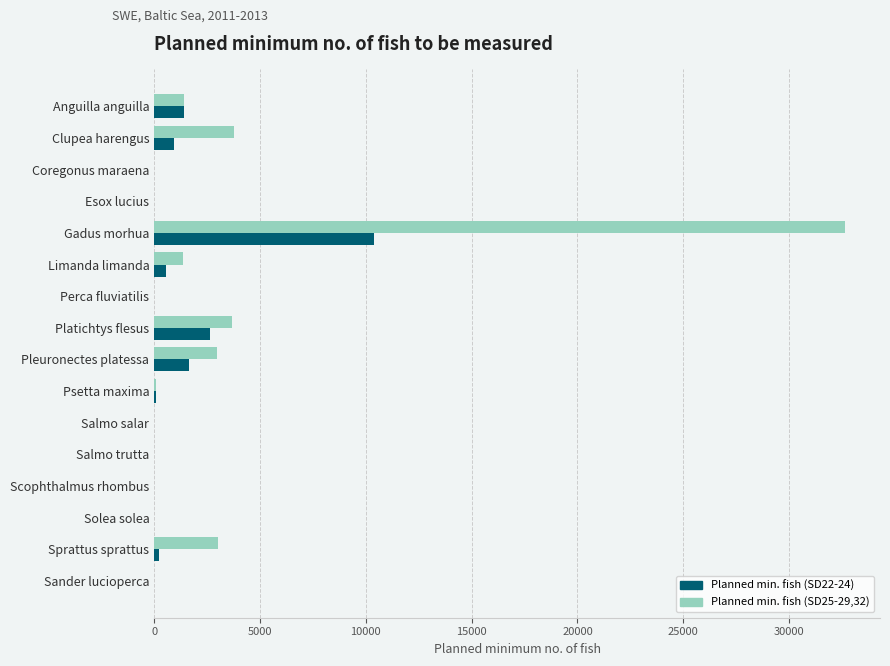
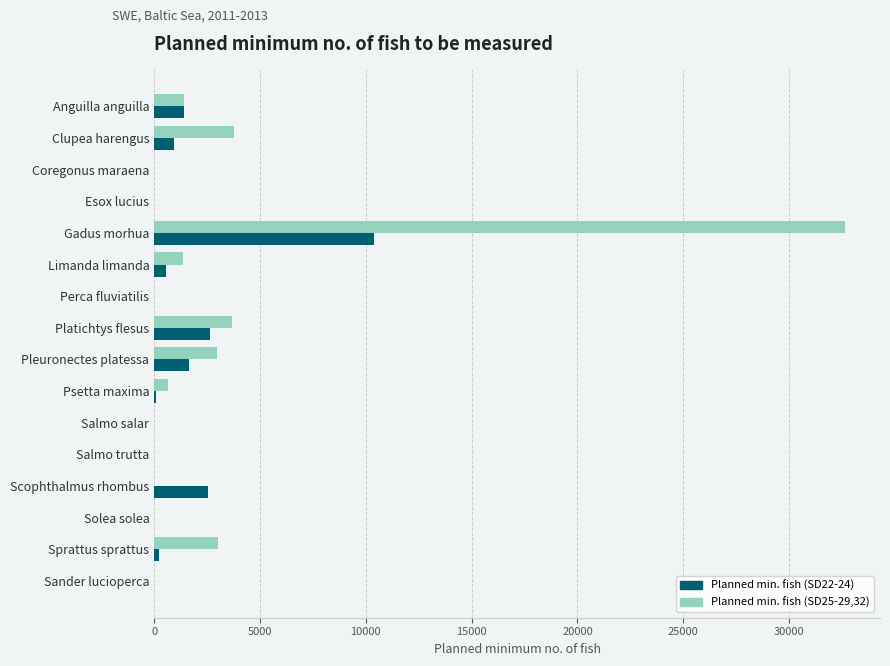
Planned min. fish (SD25-29,32), Psetta maxima: 100 -> 600
Planned min. fish (SD22-24), Scophthalmus rhombus: 0 -> 2600
